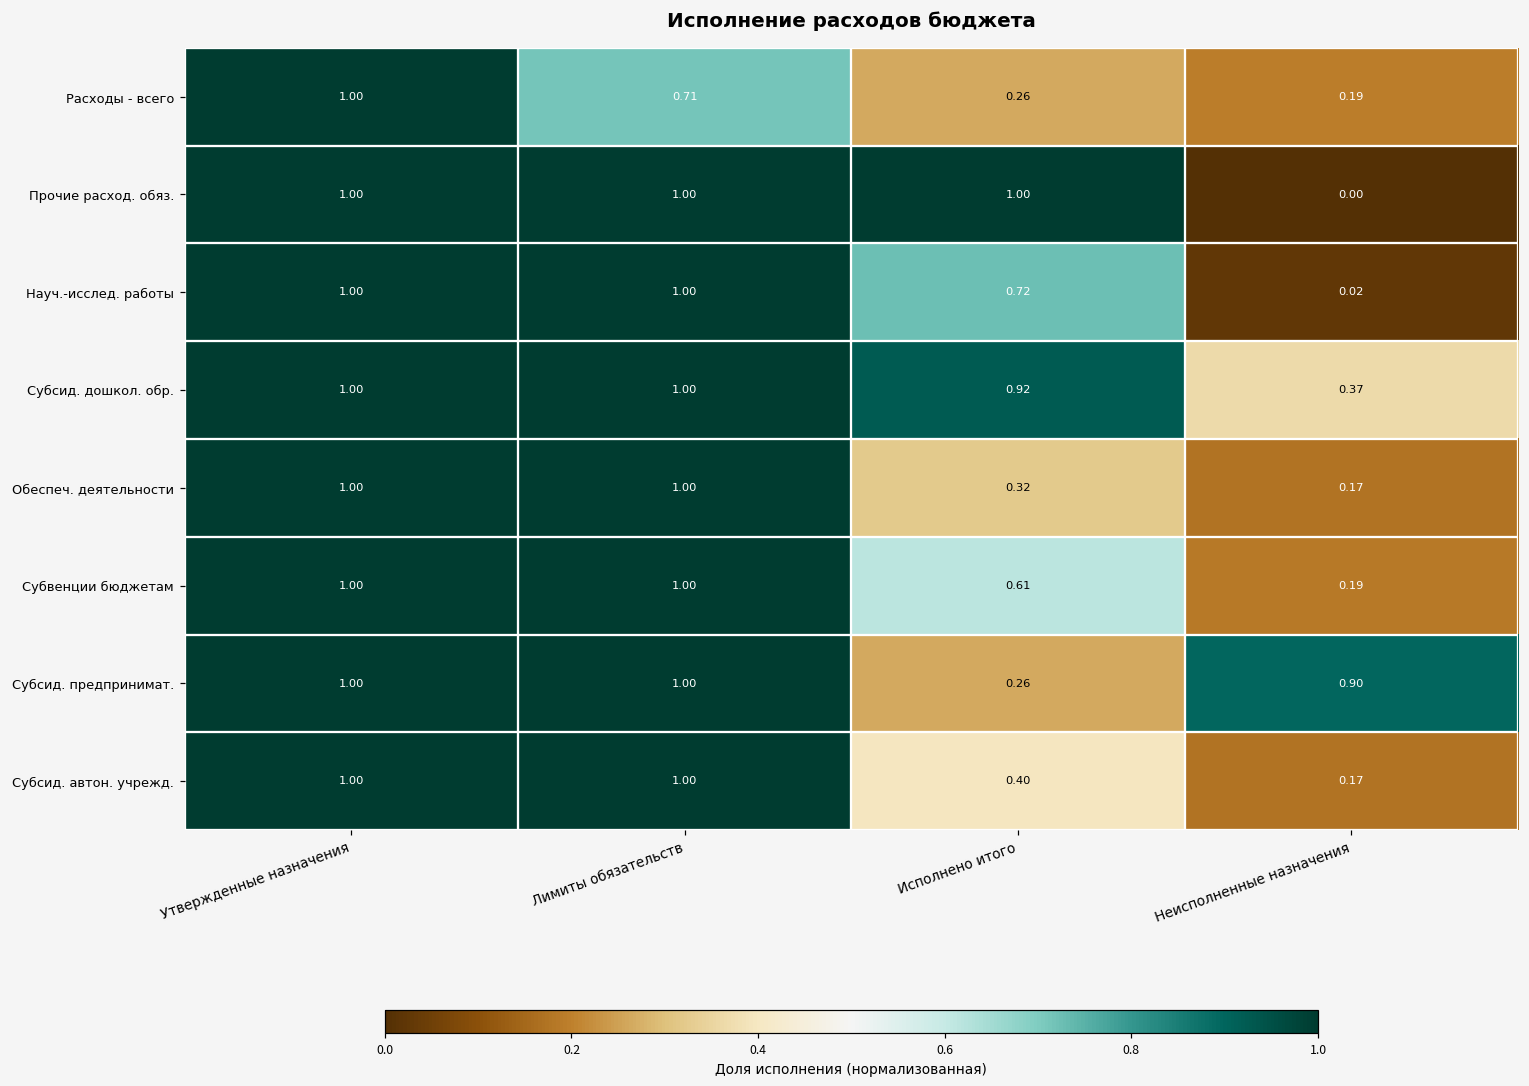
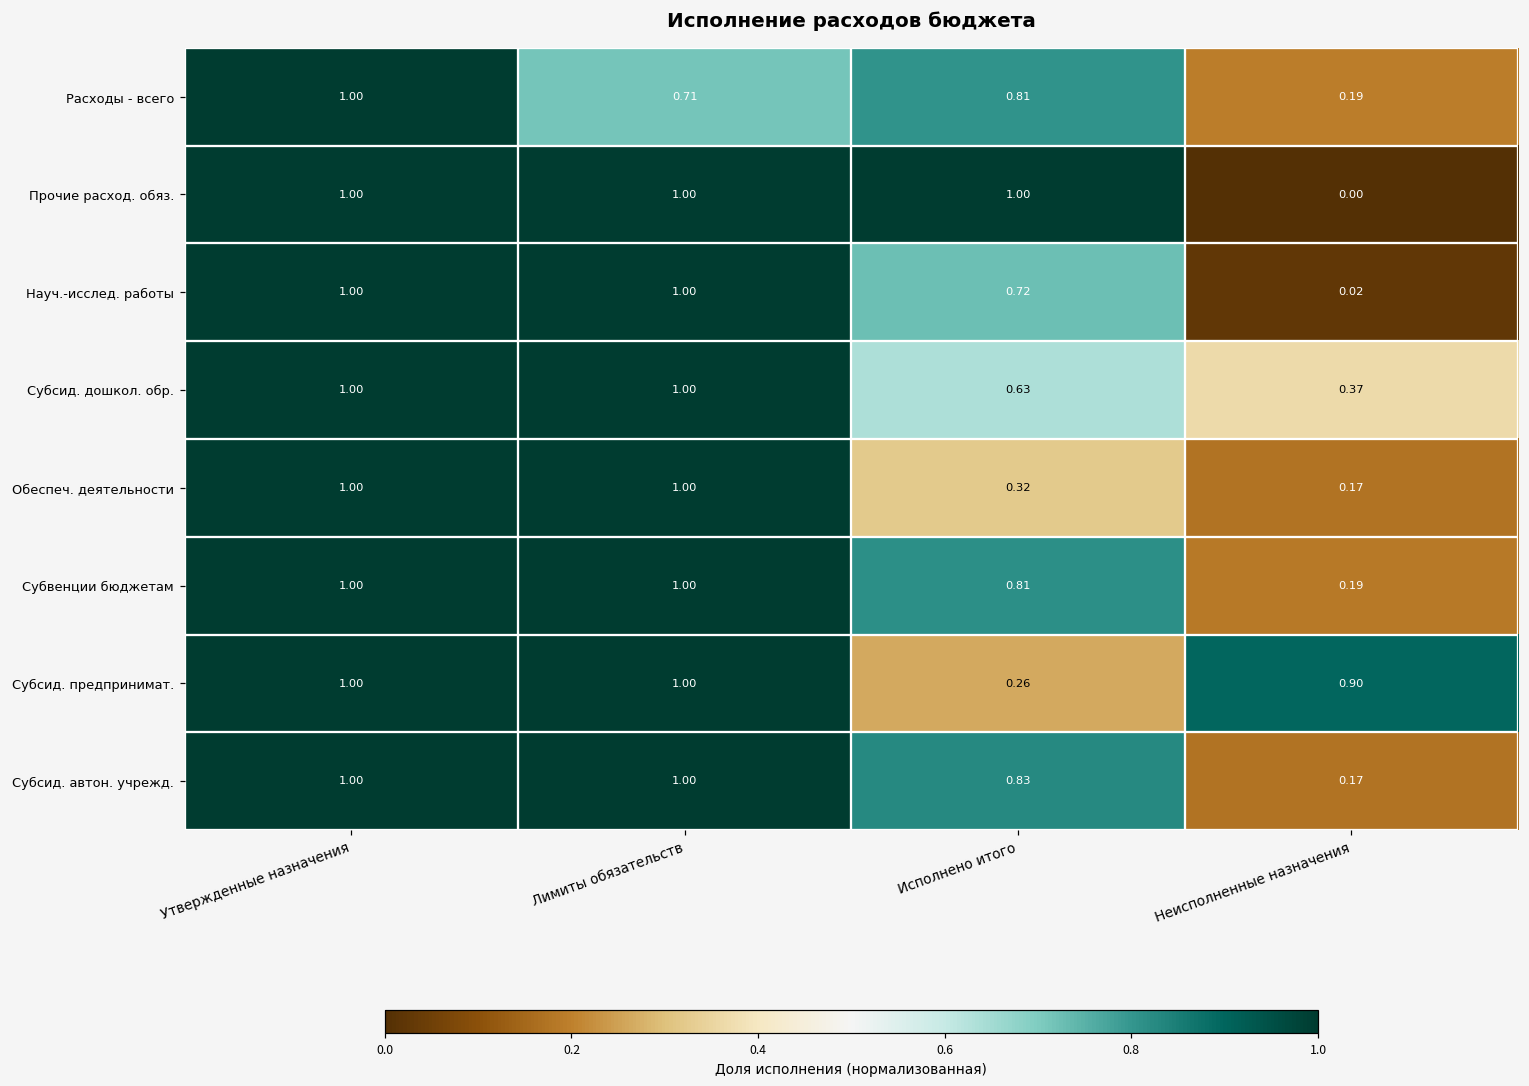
Расходы - всего, Исполнено итого: 0.26 -> 0.81
Субсид. дошкол. обр., Исполнено итого: 0.92 -> 0.63
Субвенции бюджетам, Исполнено итого: 0.61 -> 0.81
Субсид. автон. учрежд., Исполнено итого: 0.40 -> 0.83
